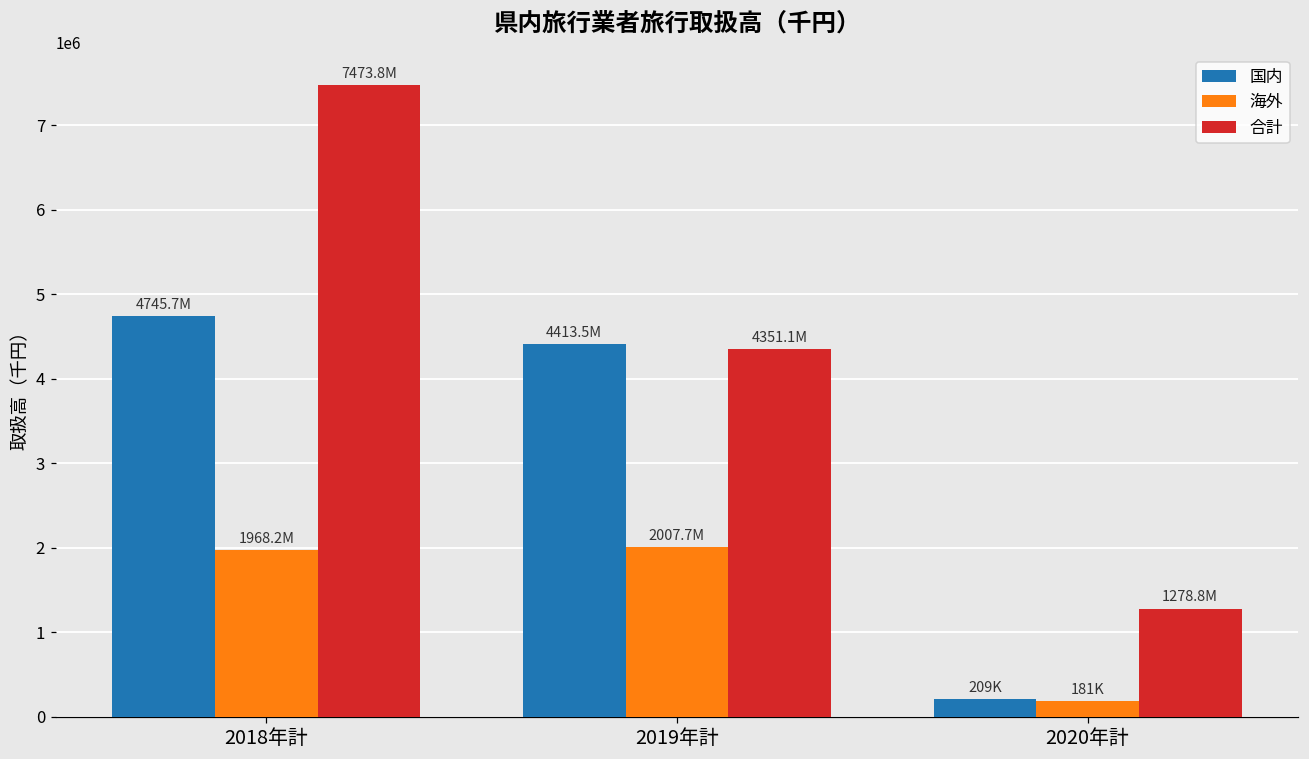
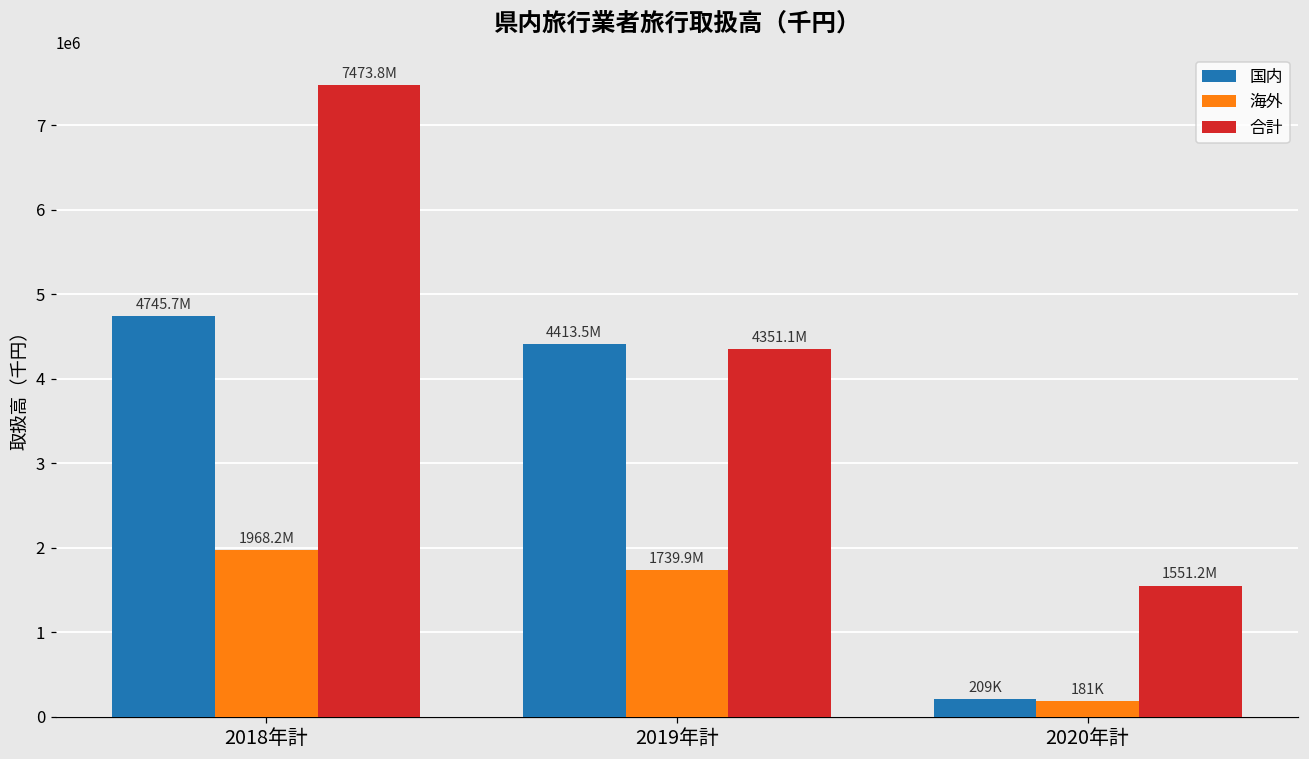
海外, 2019年計: 2007.7M -> 1739.9M
合計, 2020年計: 1278.8M -> 1551.2M
